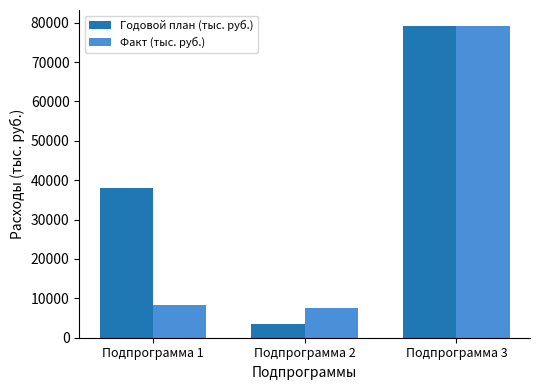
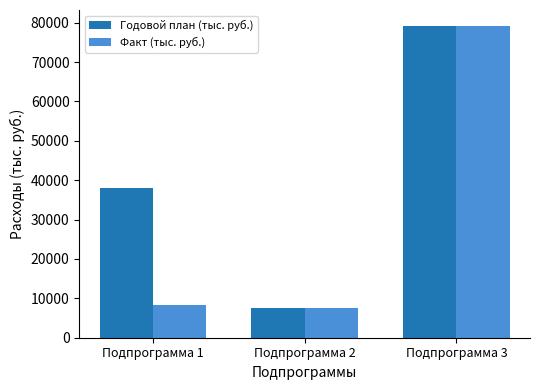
Годовой план (тыс. руб.), Подпрограмма 2: 3000 -> 8000
